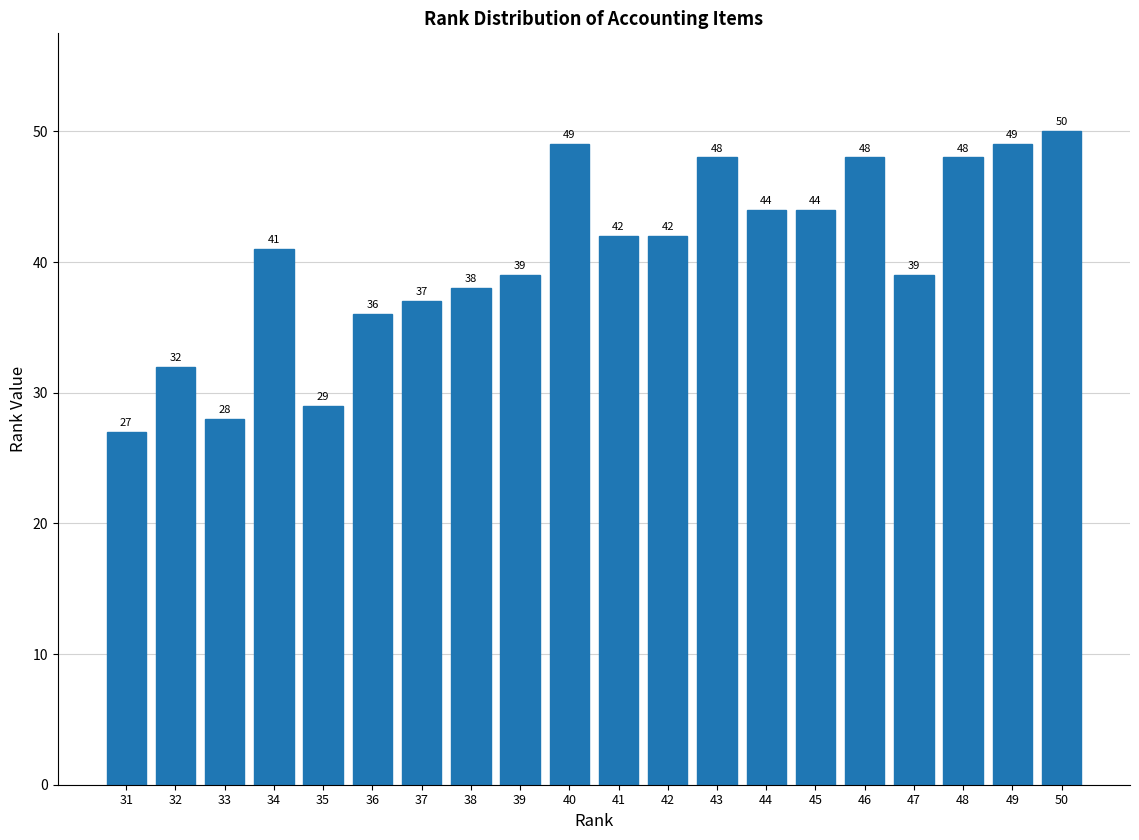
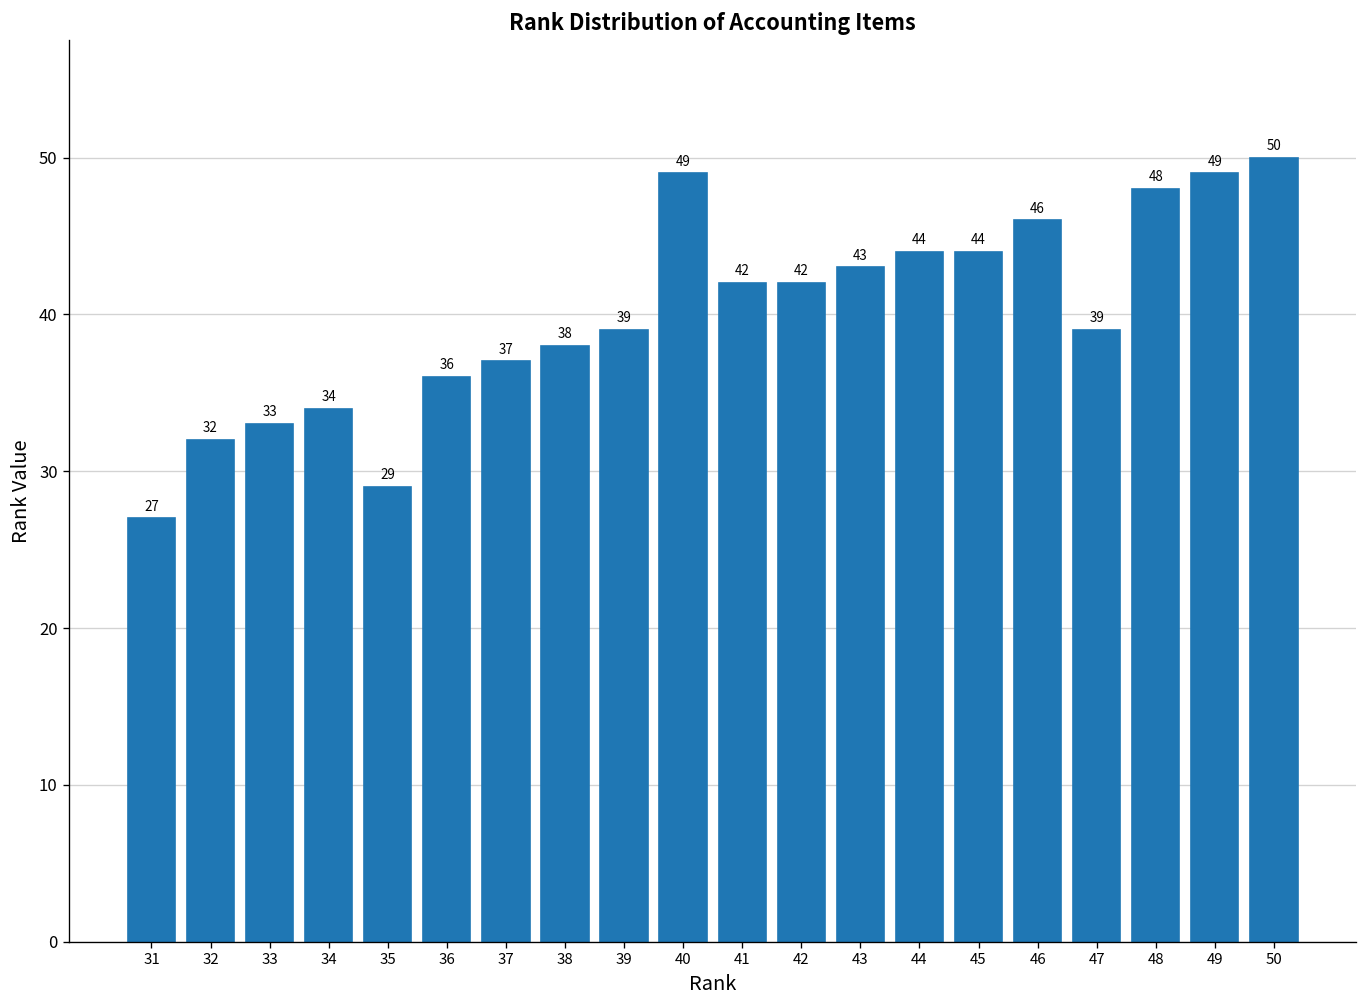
33: 28 -> 33
34: 41 -> 34
43: 48 -> 43
46: 48 -> 46
